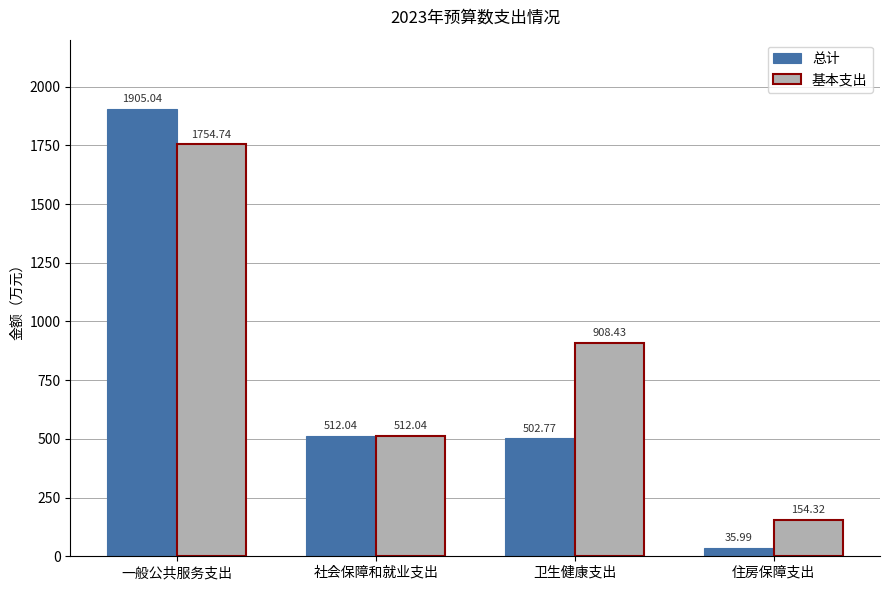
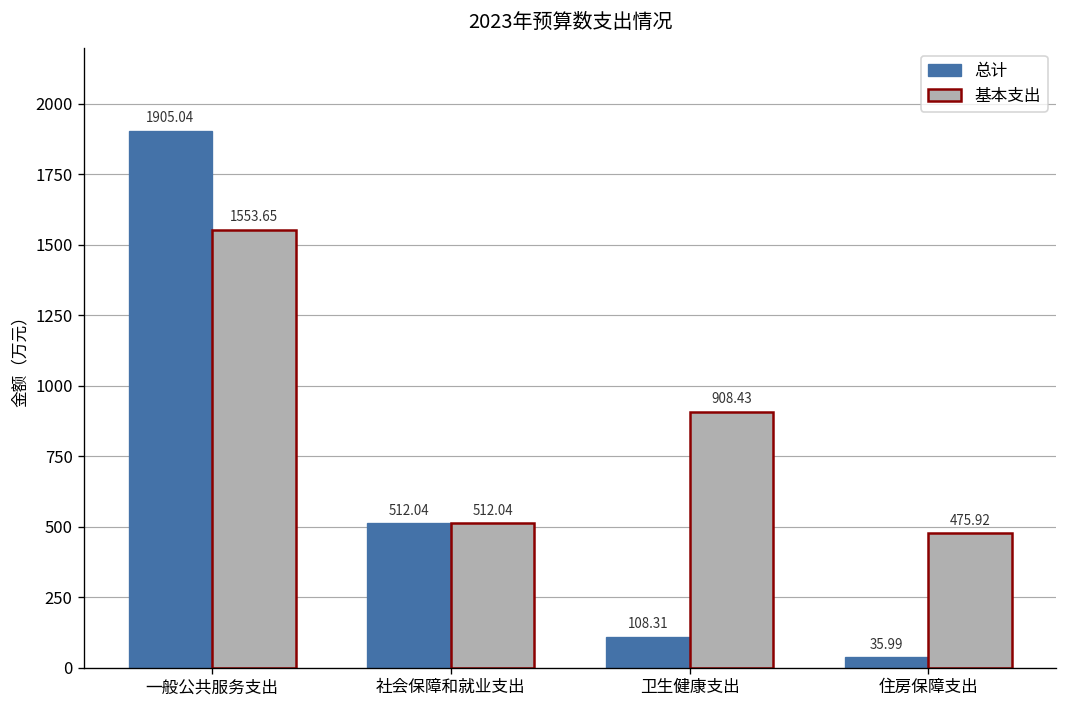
基本支出, 一般公共服务支出: 1754.74 -> 1553.65
总计, 卫生健康支出: 502.77 -> 108.31
基本支出, 住房保障支出: 154.32 -> 475.92
